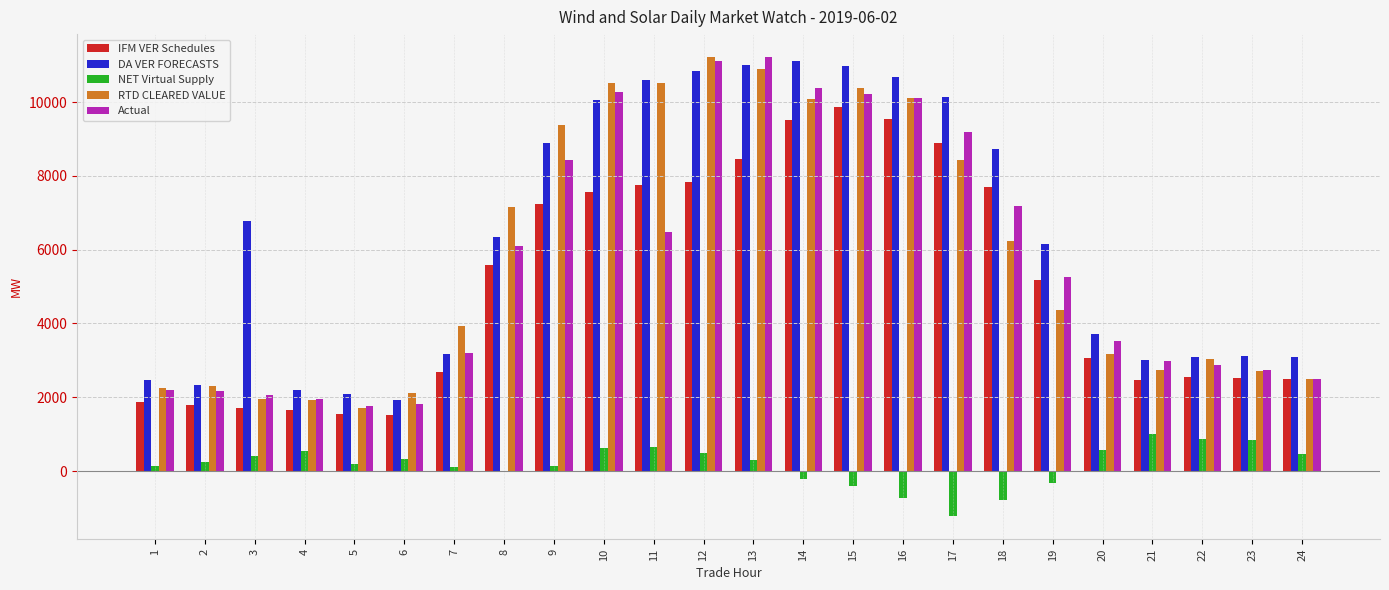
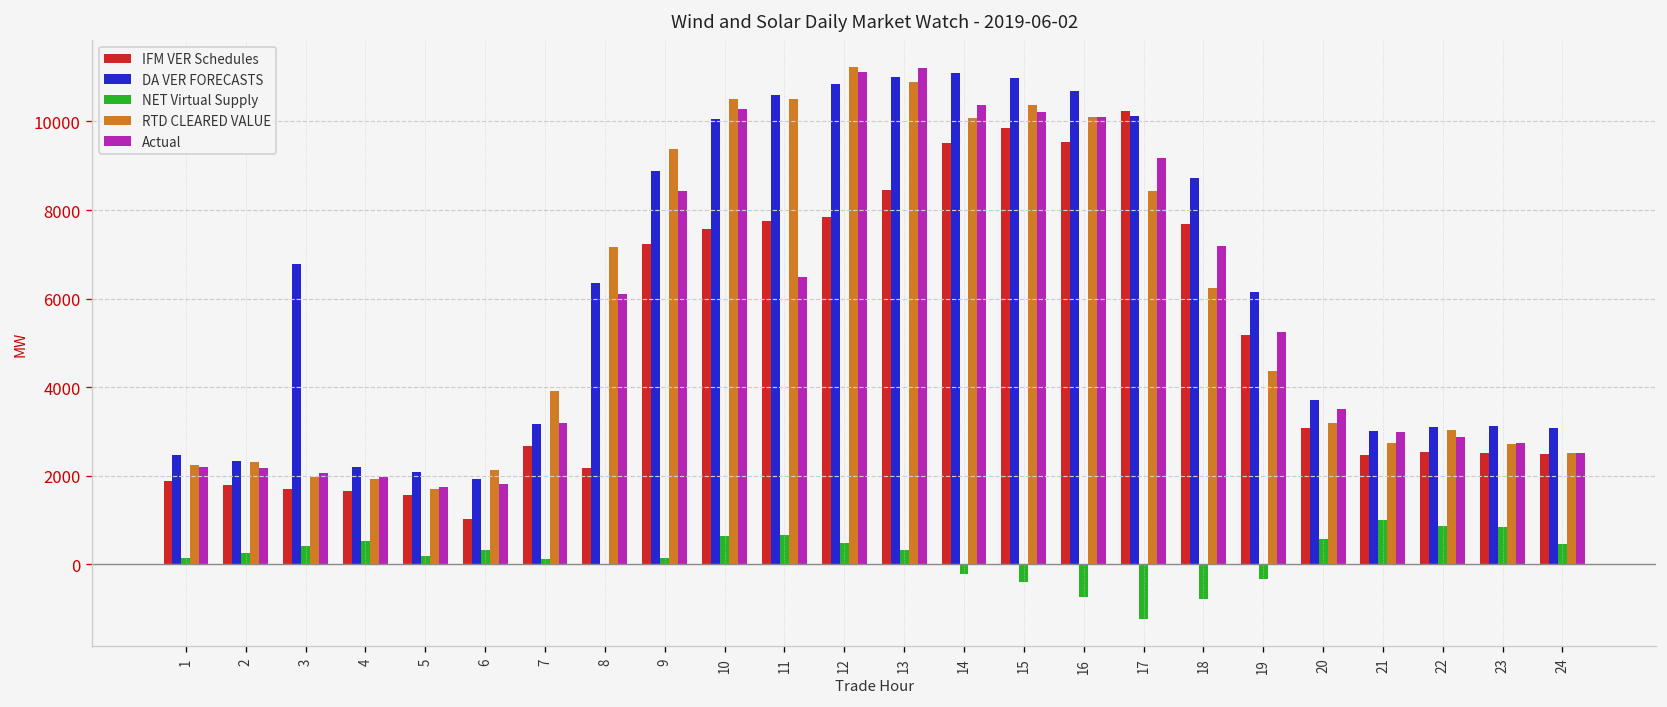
IFM VER Schedules, 6: 1500 -> 1000
IFM VER Schedules, 8: 5600 -> 2200
IFM VER Schedules, 17: 8900 -> 10200
